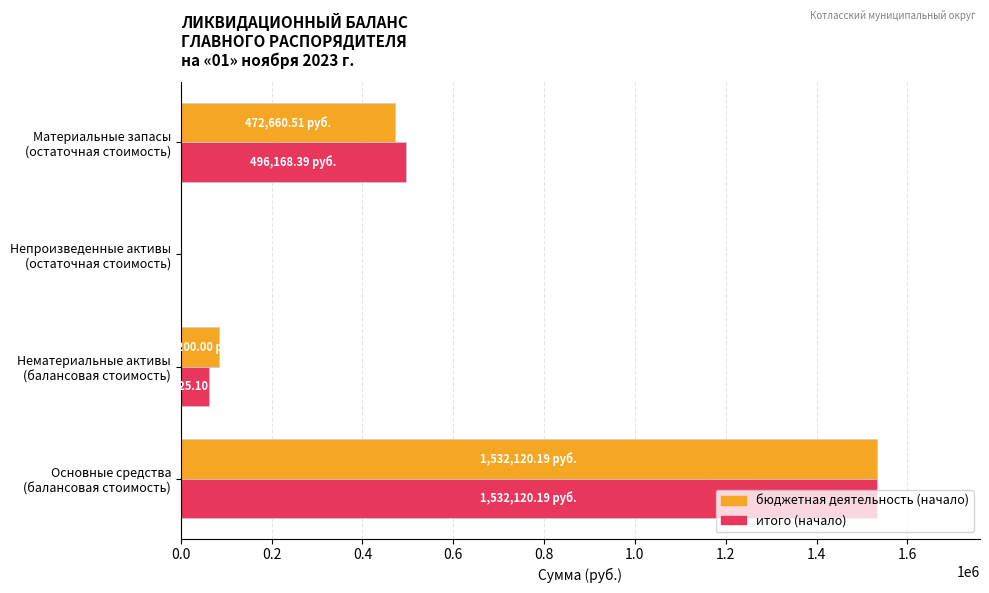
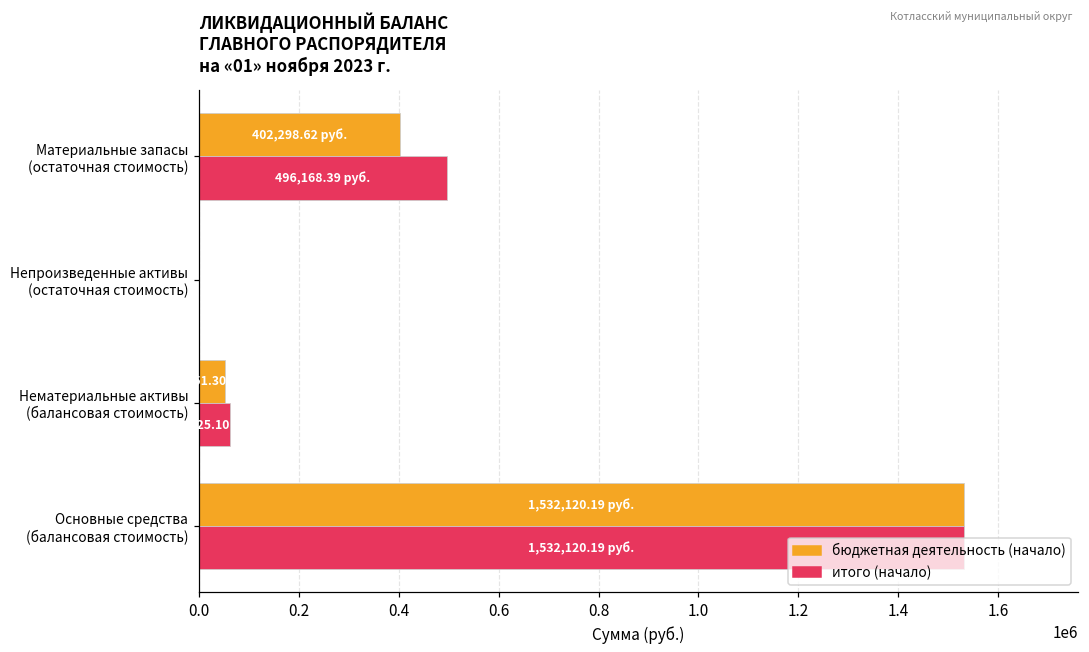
бюджетная деятельность (начало), Материальные запасы (остаточная стоимость): 472,660.51 -> 402,298.62
бюджетная деятельность (начало), Нематериальные активы (балансовая стоимость): 80000 -> 50000
